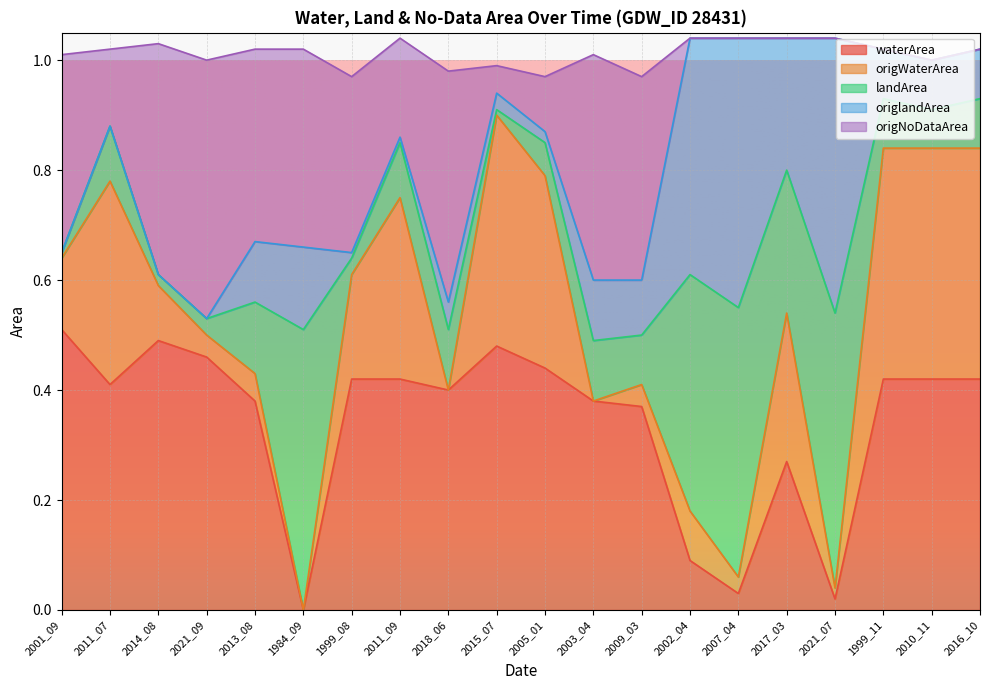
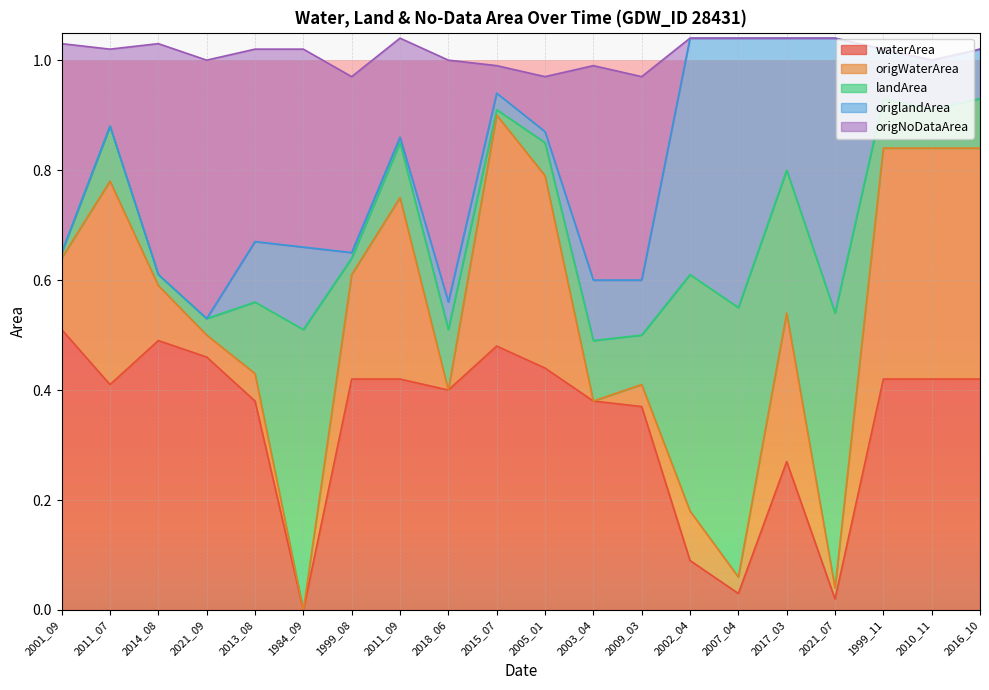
origNoDataArea, 2001_09: 0.36 -> 0.38
origNoDataArea, 2018_06: 0.42 -> 0.44
origNoDataArea, 2003_04: 0.41 -> 0.39
